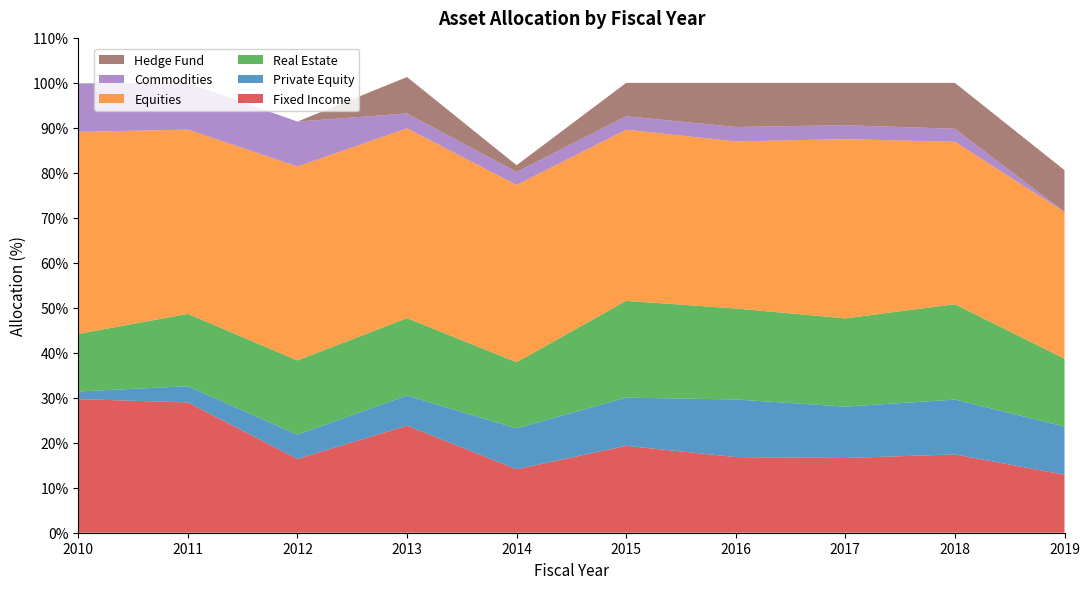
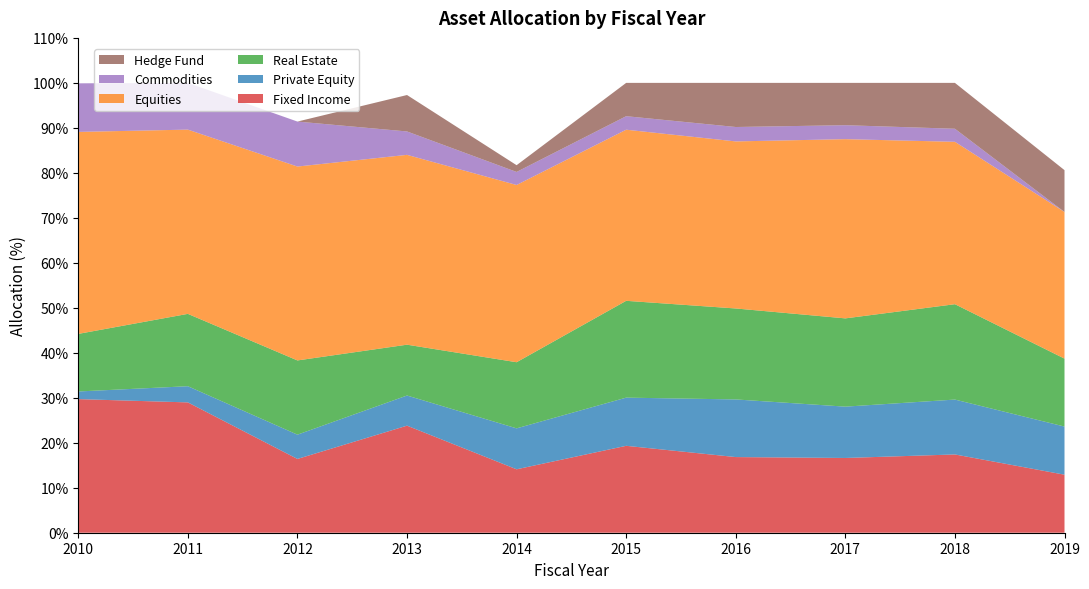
Real Estate, 2013: 17% -> 11%
Commodities, 2013: 3% -> 5%
